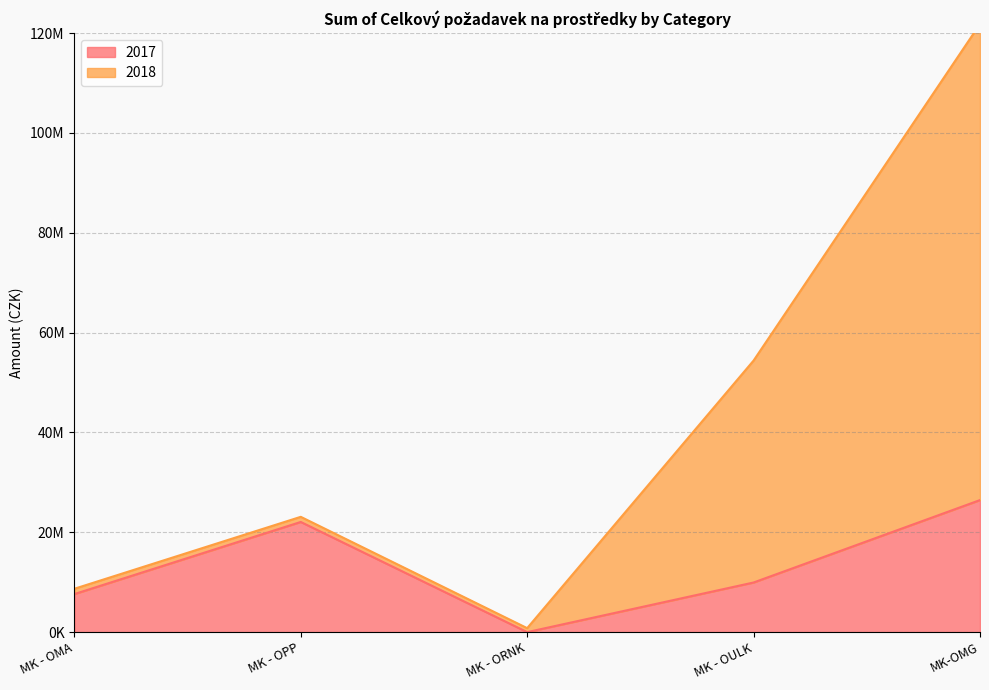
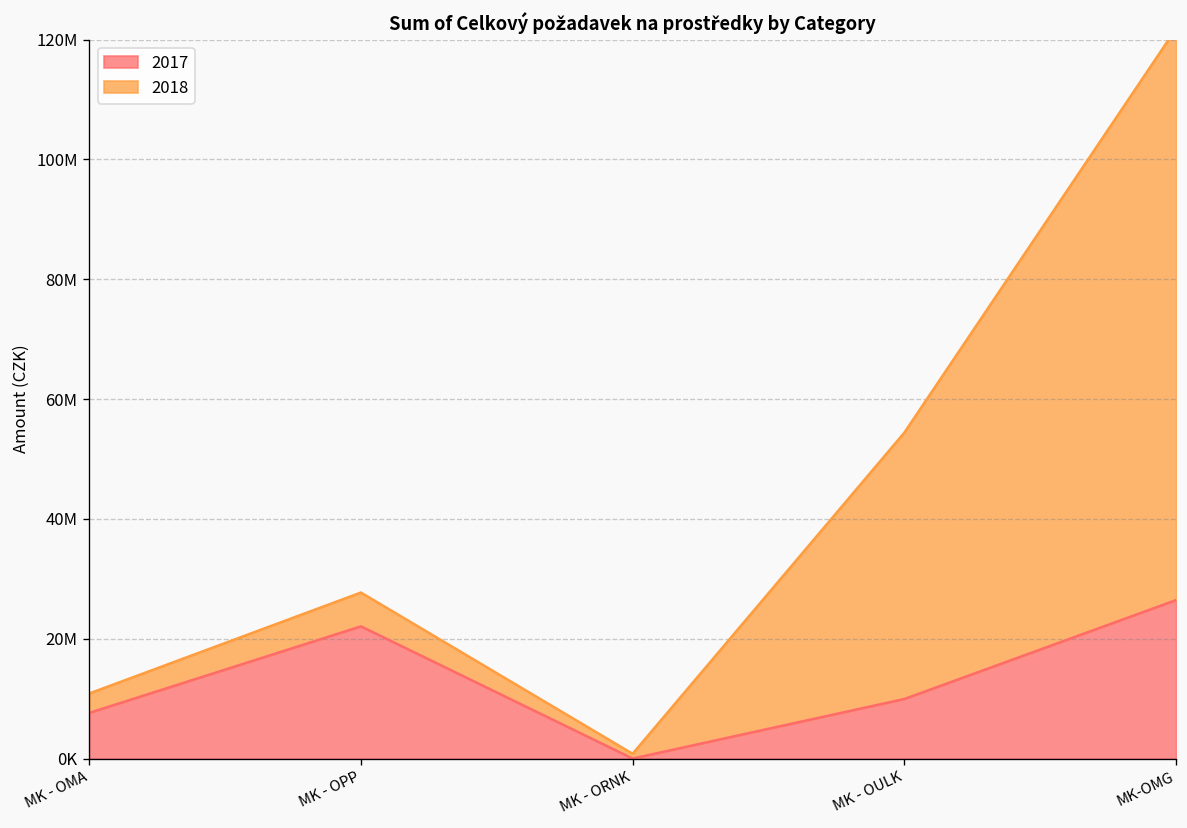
2018, MK - OMA: 1000000 -> 3000000
2018, MK - OPP: 1000000 -> 6000000
